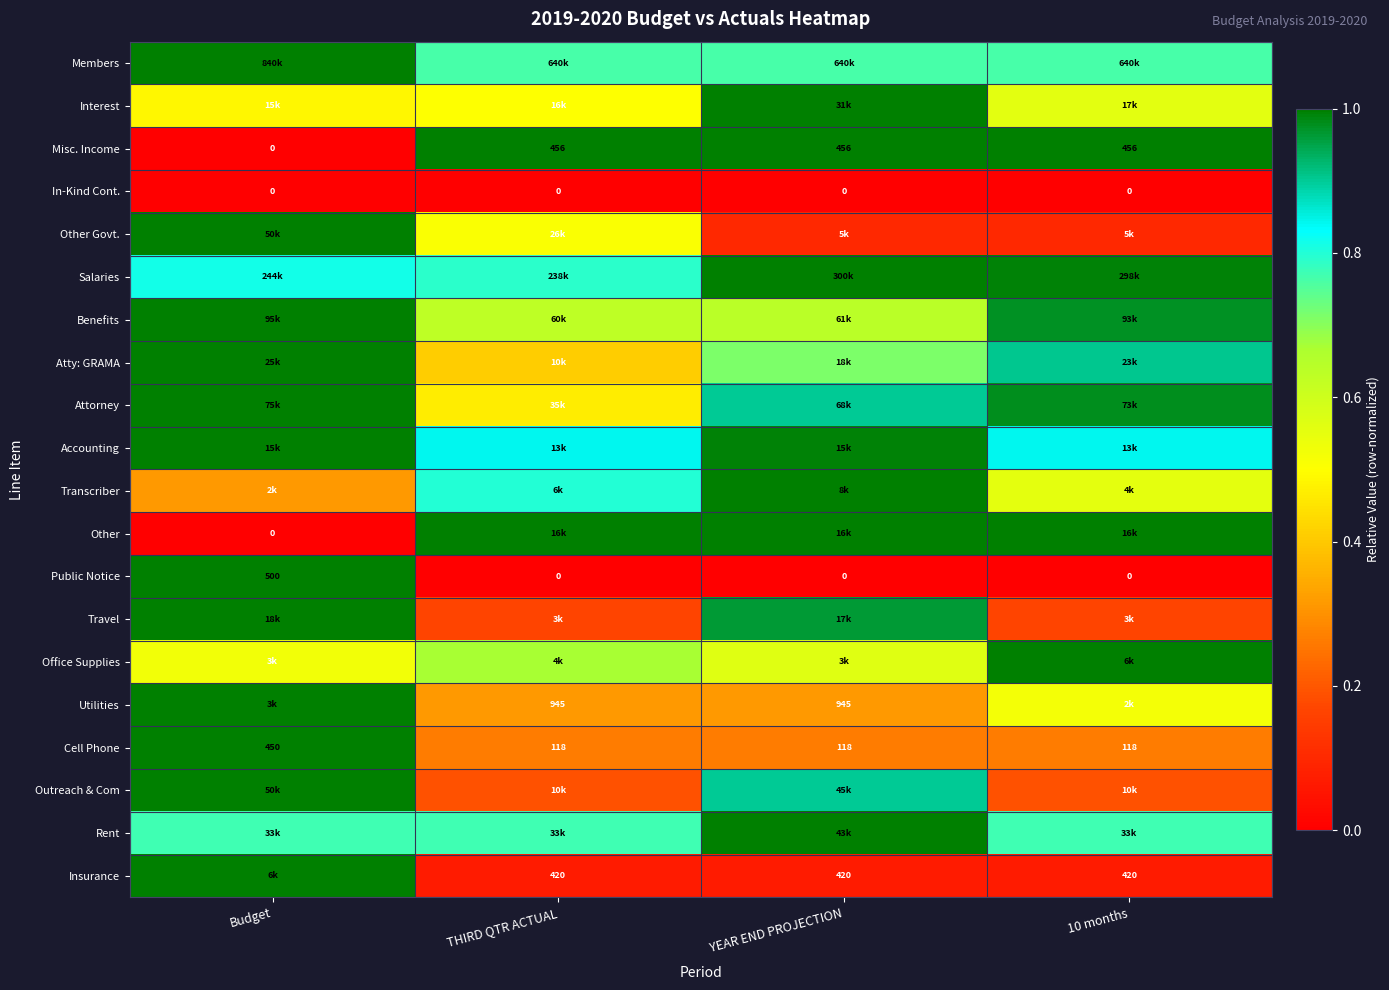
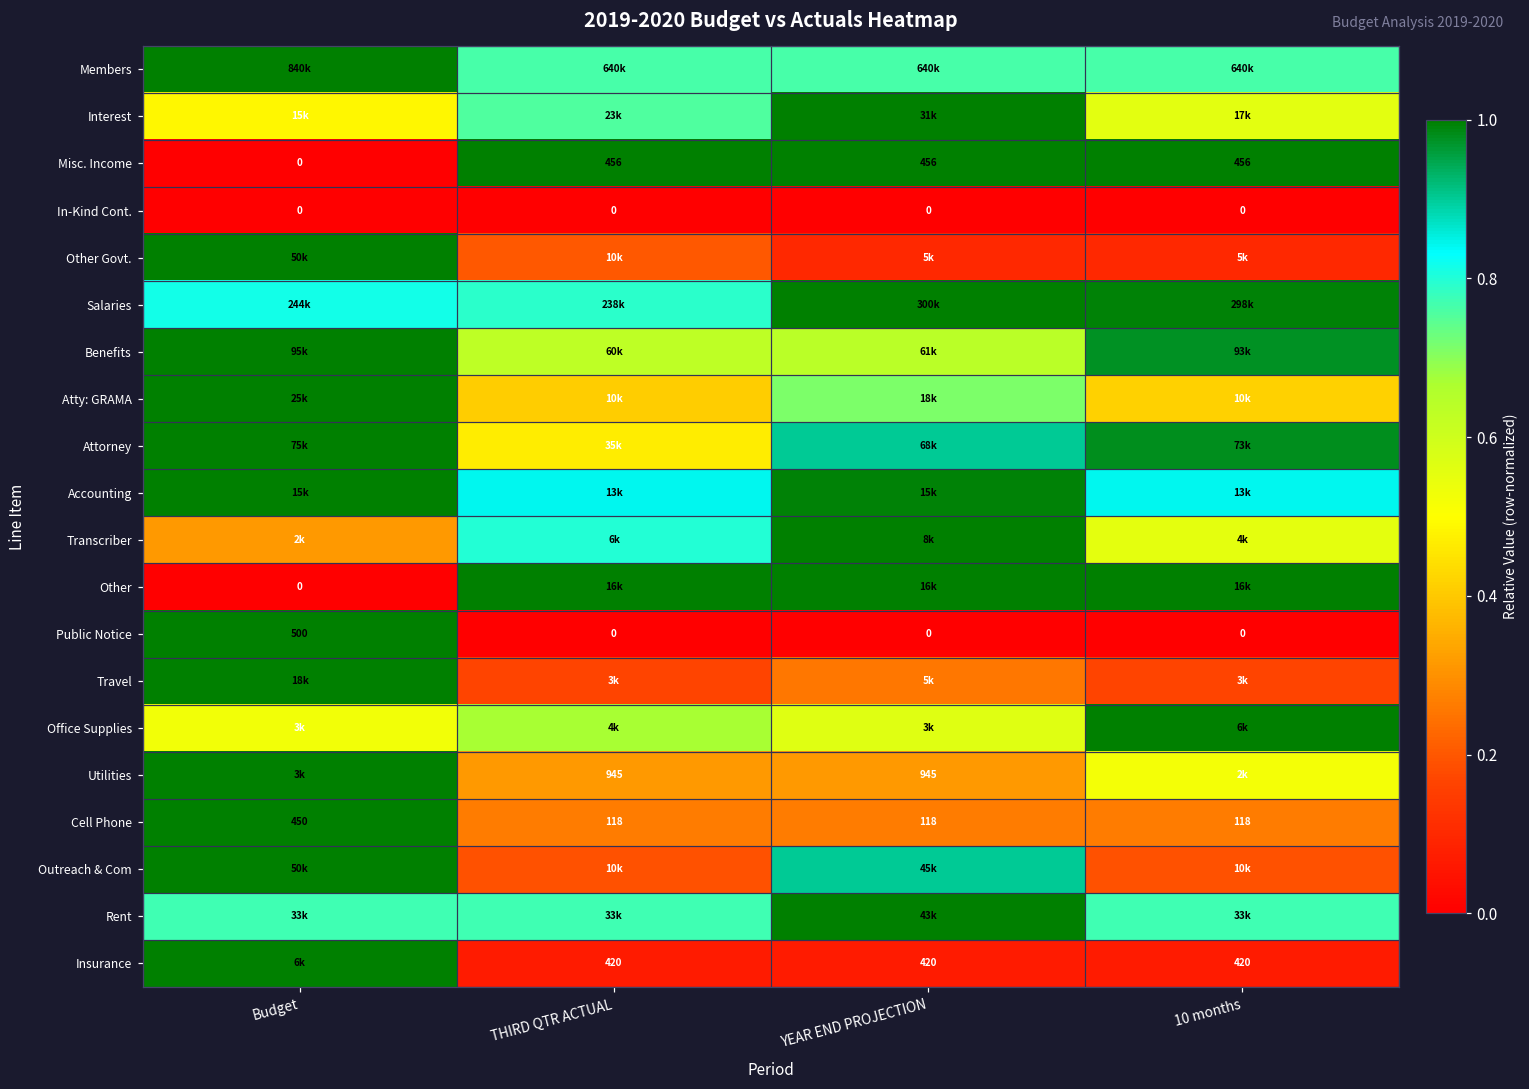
Interest, THIRD QTR ACTUAL: 16k -> 23k
Other Govt., THIRD QTR ACTUAL: 26k -> 10k
Atty: GRAMA, 10 months: 23k -> 10k
Travel, YEAR END PROJECTION: 17k -> 5k
